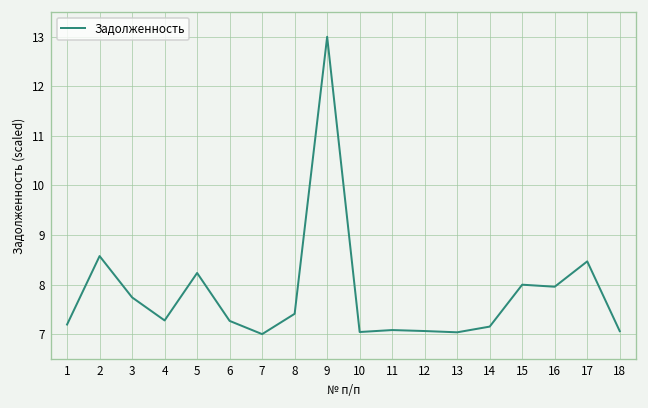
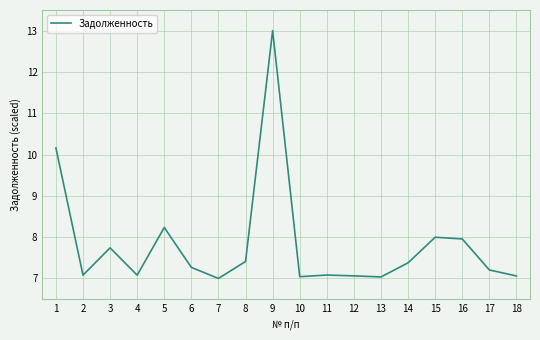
1: 7.2 -> 10.2
2: 8.6 -> 7.1
4: 7.3 -> 7.1
14: 7.2 -> 7.4
17: 8.5 -> 7.2
